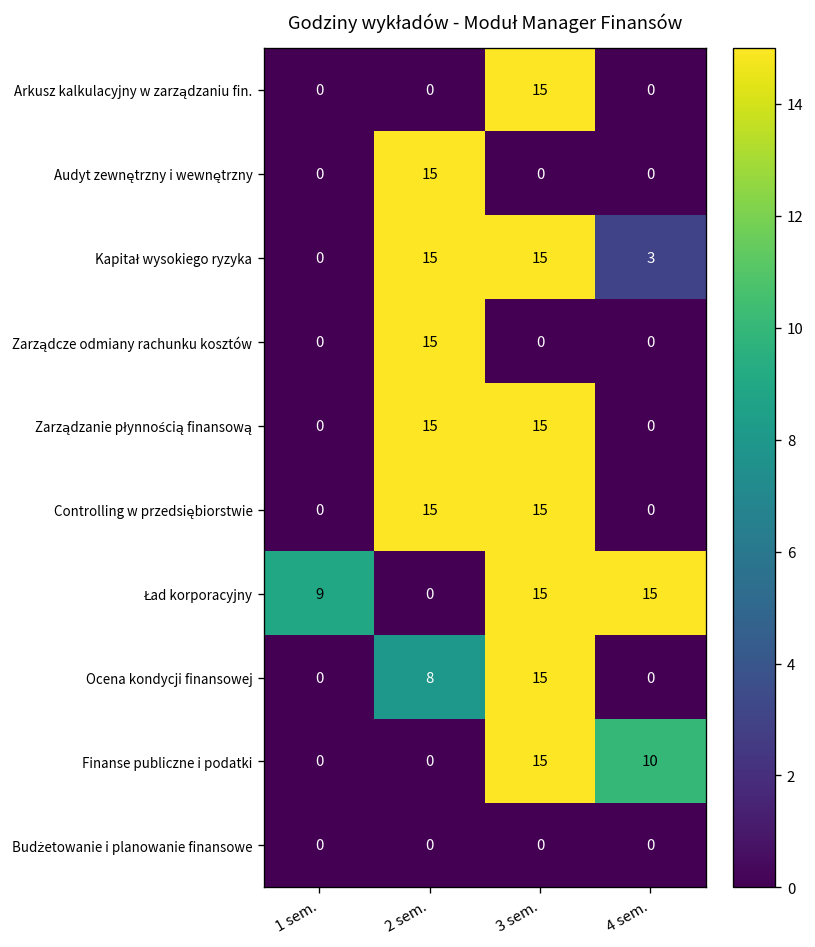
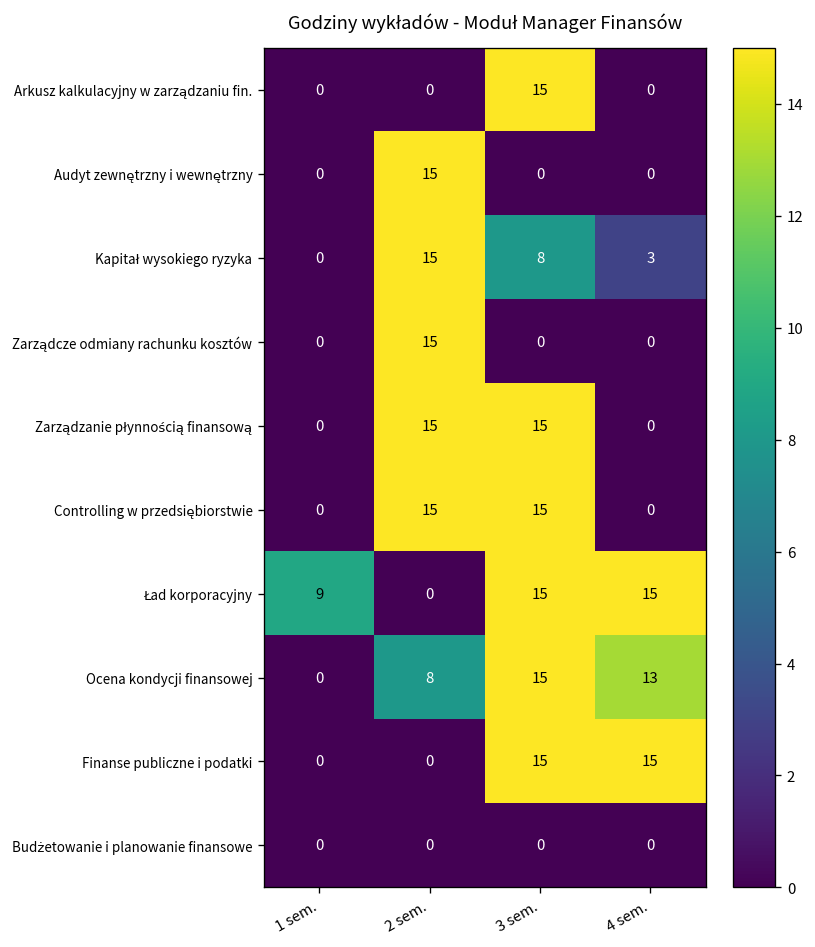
Kapitał wysokiego ryzyka, 3 sem.: 15 -> 8
Ocena kondycji finansowej, 4 sem.: 0 -> 13
Finanse publiczne i podatki, 4 sem.: 10 -> 15
